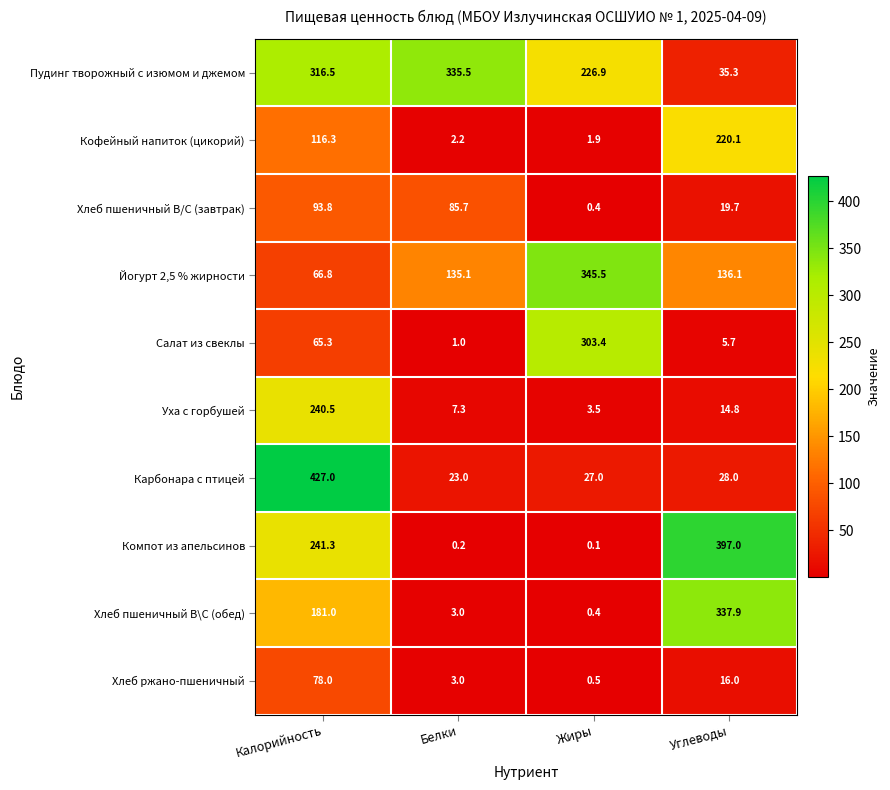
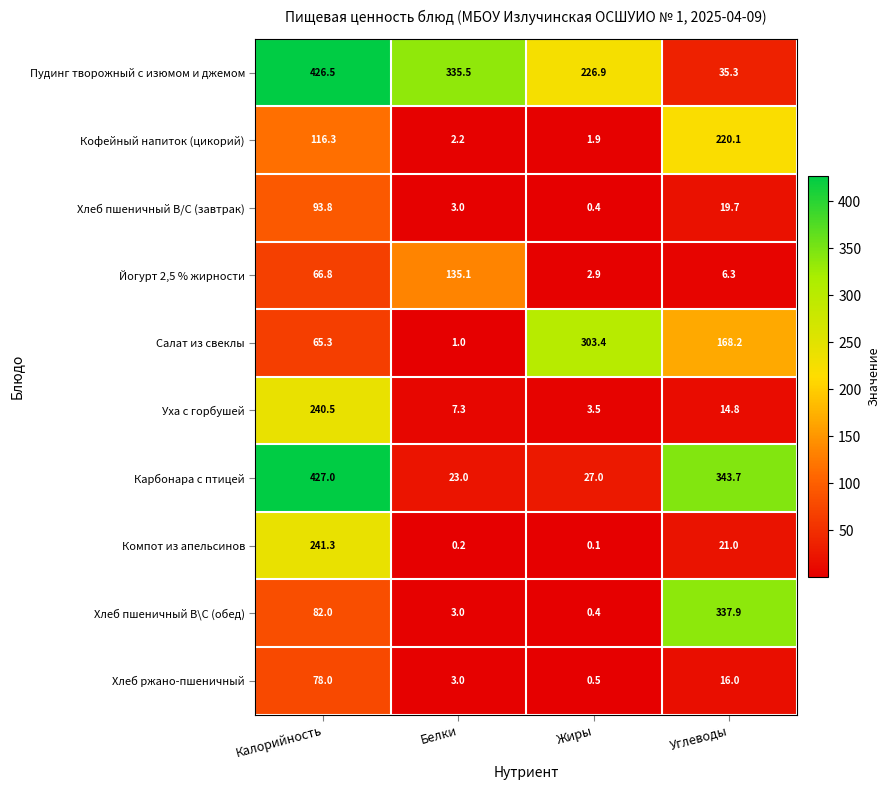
Пудинг творожный с изюмом и джемом, Калорийность: 316.5 -> 426.5
Хлеб пшеничный В/С (завтрак), Белки: 85.7 -> 3.0
Йогурт 2,5 % жирности, Жиры: 345.5 -> 2.9
Йогурт 2,5 % жирности, Углеводы: 136.1 -> 6.3
Салат из свеклы, Углеводы: 5.7 -> 168.2
Карбонара с птицей, Углеводы: 28.0 -> 343.7
Компот из апельсинов, Углеводы: 397.0 -> 21.0
Хлеб пшеничный В\С (обед), Калорийность: 181.0 -> 82.0
